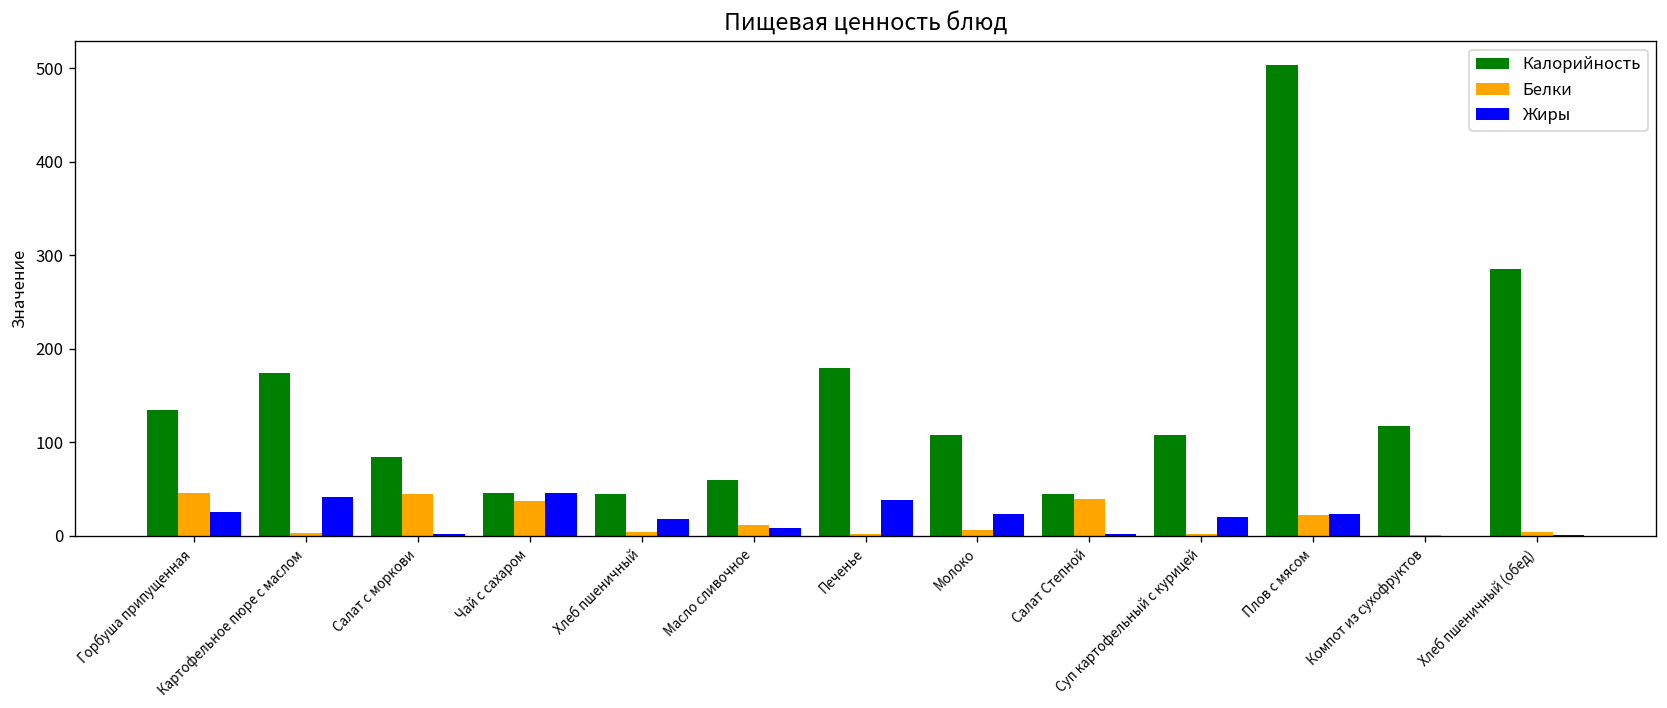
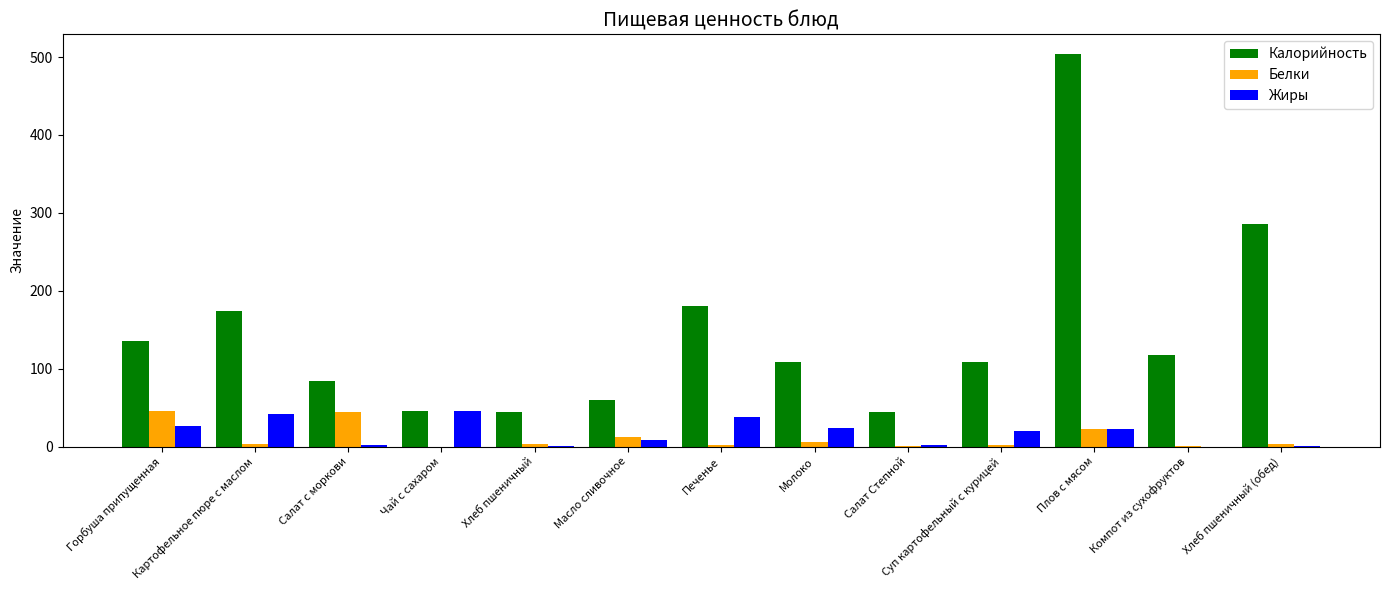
Белки, Чай с сахаром: 40 -> 0
Жиры, Хлеб пшеничный: 20 -> 0
Белки, Салат Степной: 40 -> 0
